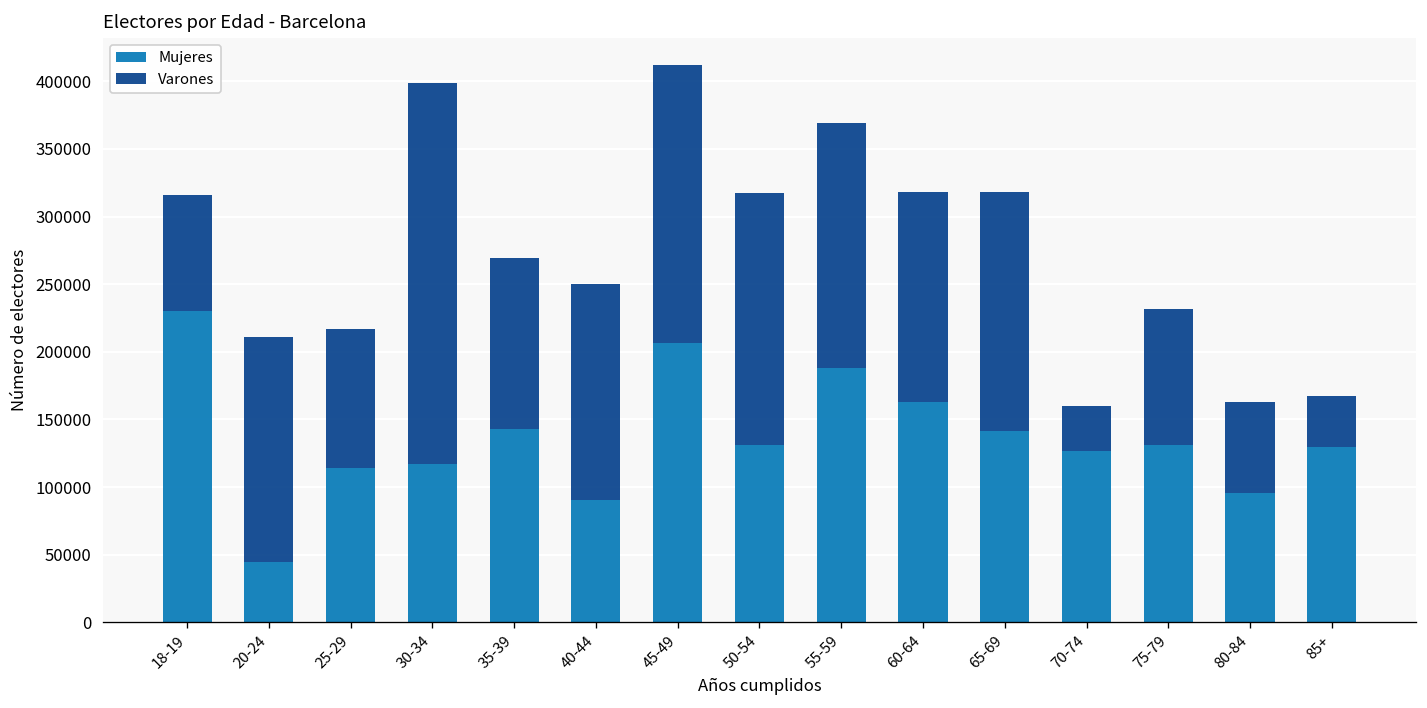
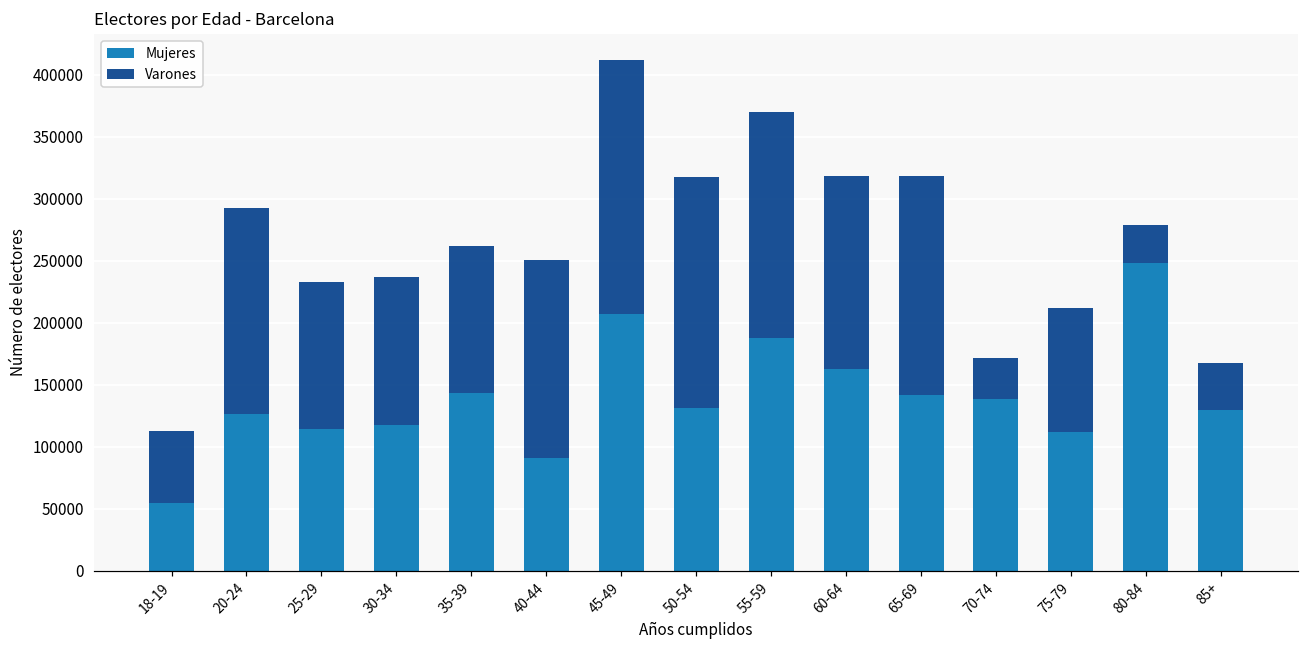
Mujeres, 18-19: 230000 -> 55000
Varones, 18-19: 86000 -> 58000
Mujeres, 20-24: 44000 -> 126000
Varones, 25-29: 103000 -> 119000
Varones, 30-34: 282000 -> 119000
Varones, 35-39: 126000 -> 118000
Mujeres, 70-74: 127000 -> 138000
Mujeres, 75-79: 131000 -> 111000
Mujeres, 80-84: 95000 -> 248000
Varones, 80-84: 67000 -> 31000
